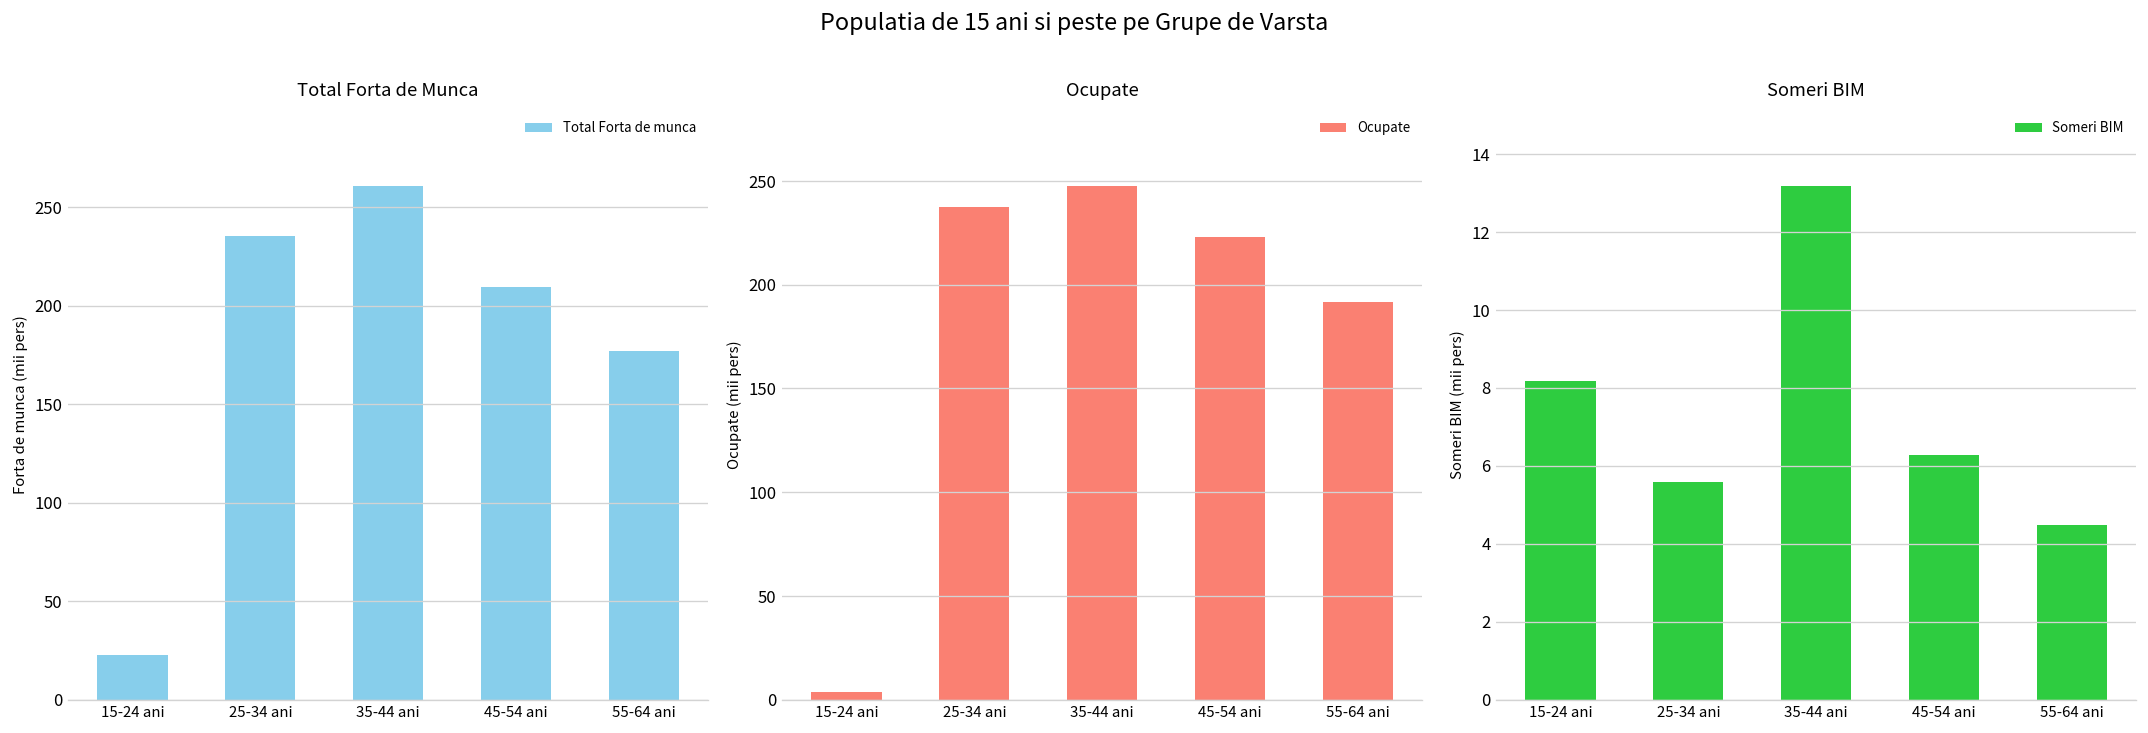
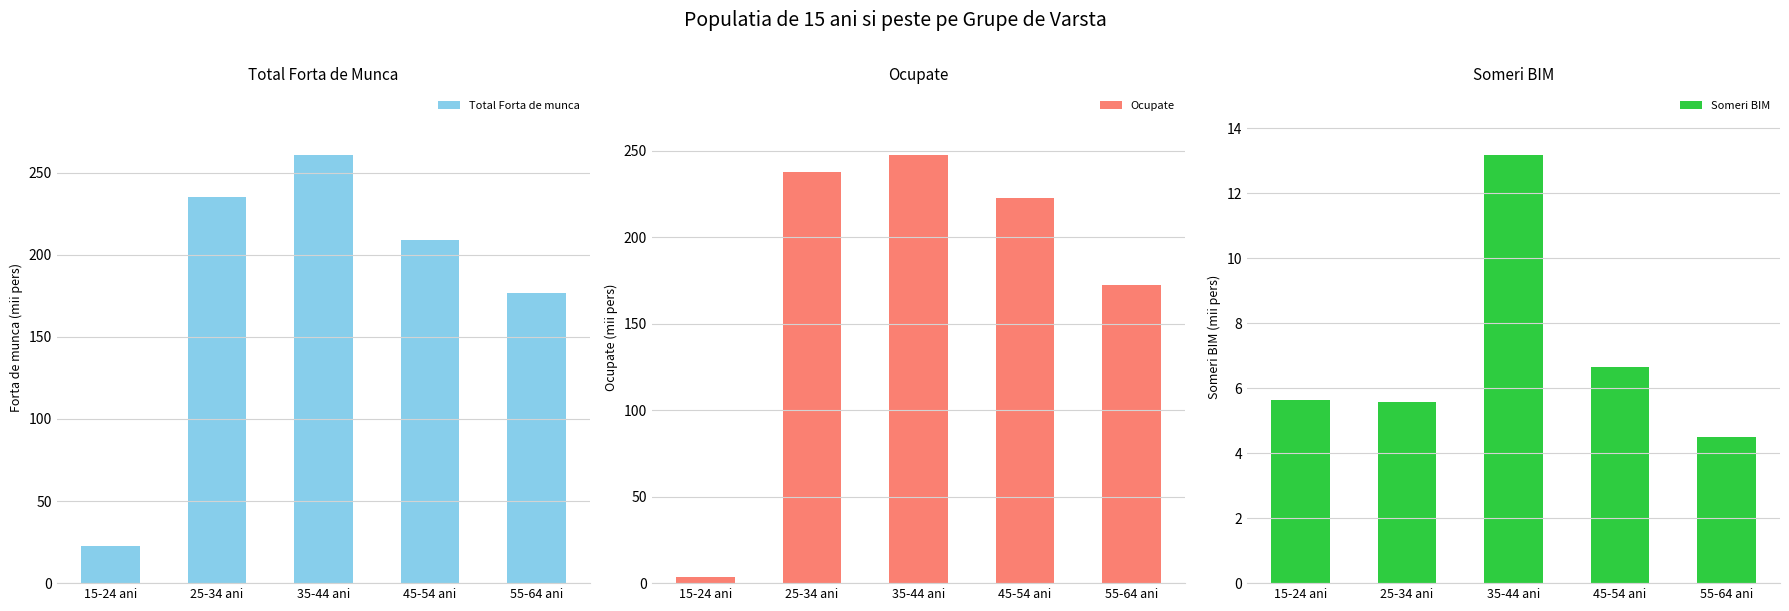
Ocupate, 55-64 ani: 192 -> 172
Someri BIM, 15-24 ani: 8.2 -> 5.7
Someri BIM, 45-54 ani: 6.3 -> 6.7
